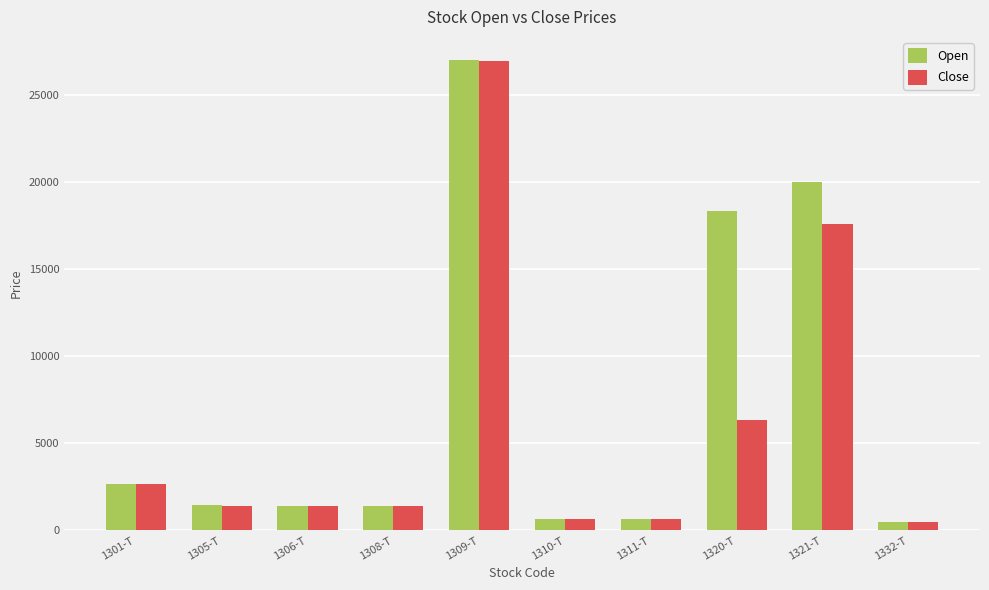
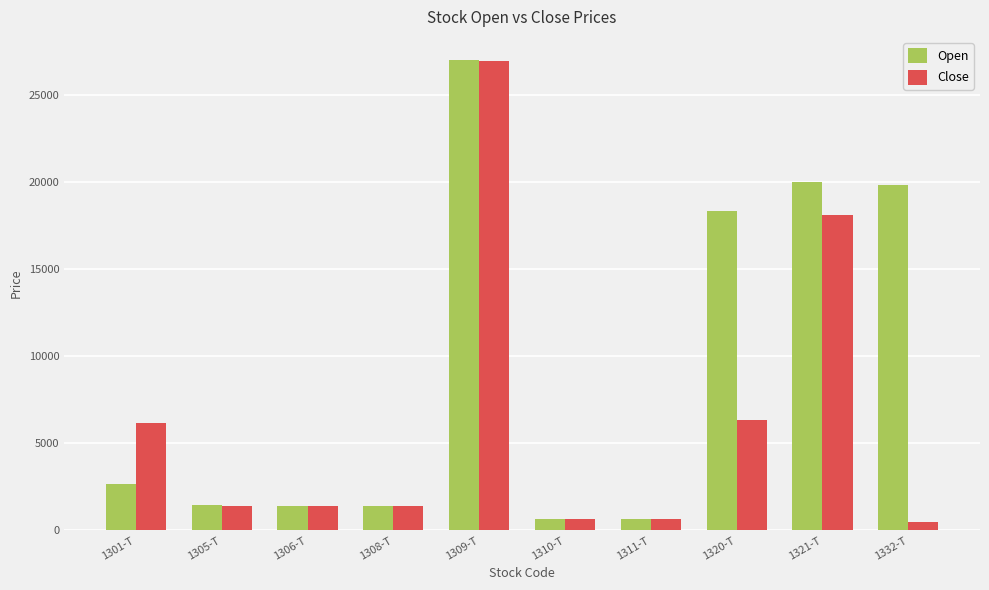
Close, 1301-T: 2600 -> 6200
Close, 1321-T: 17600 -> 18100
Open, 1332-T: 500 -> 19800
